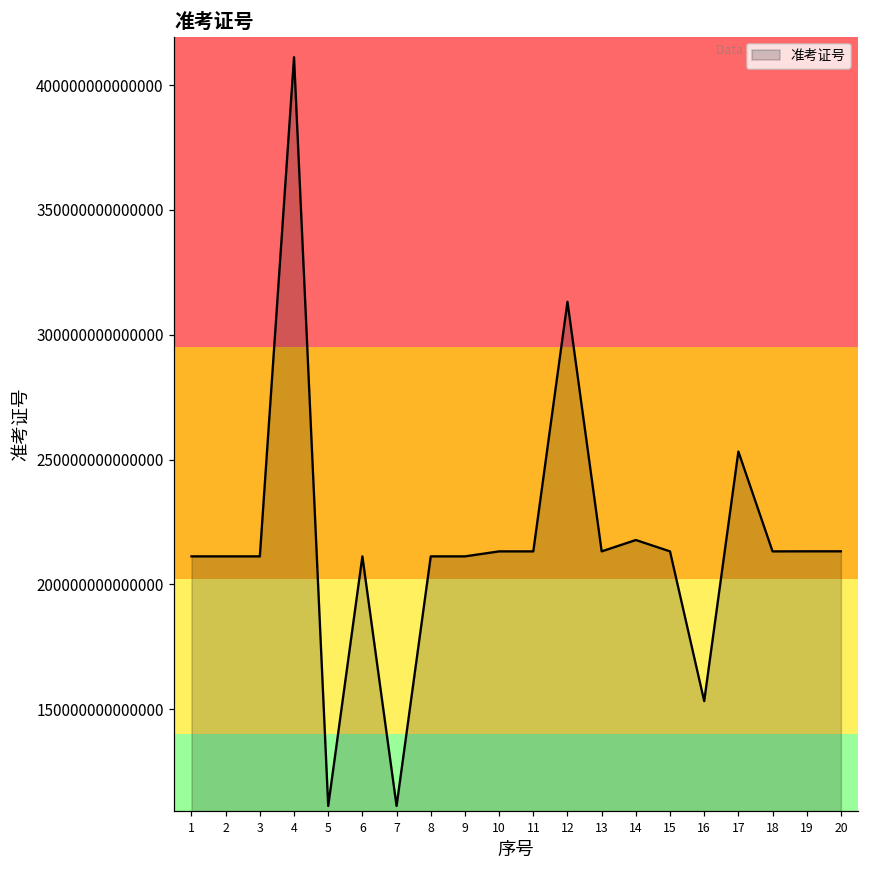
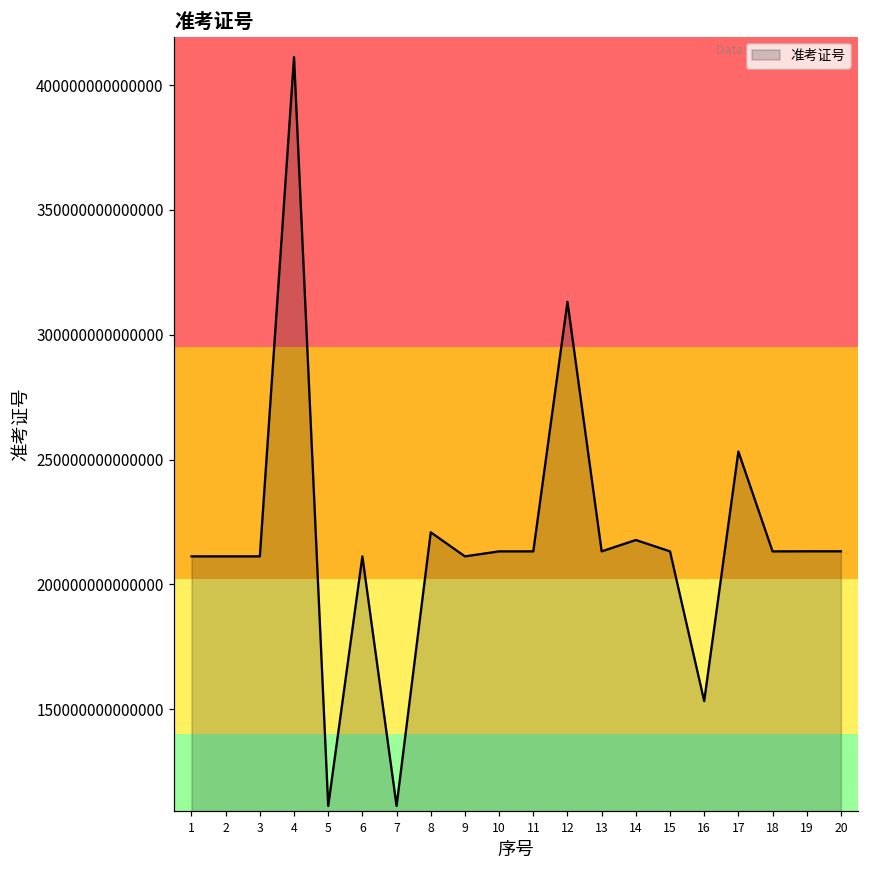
8: 211000000000000 -> 221000000000000
